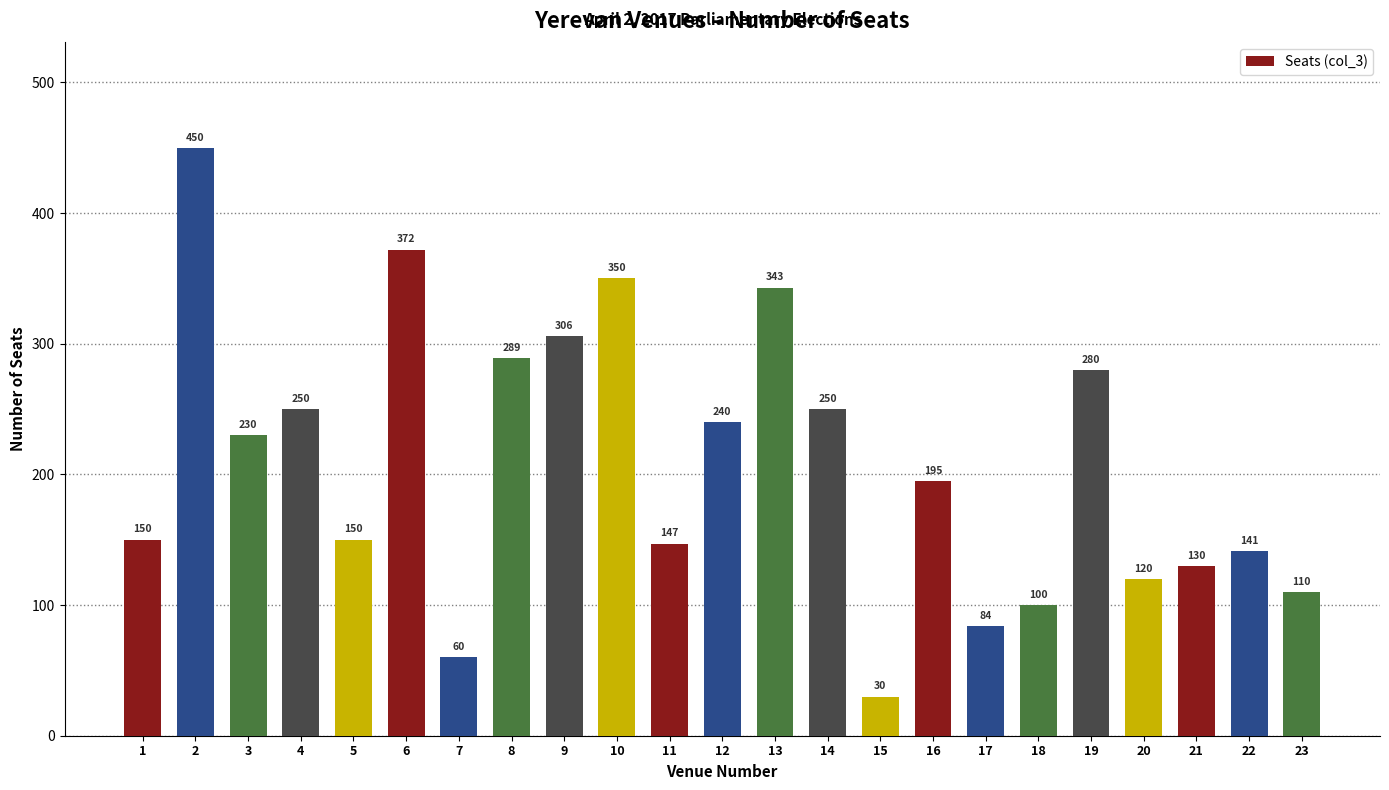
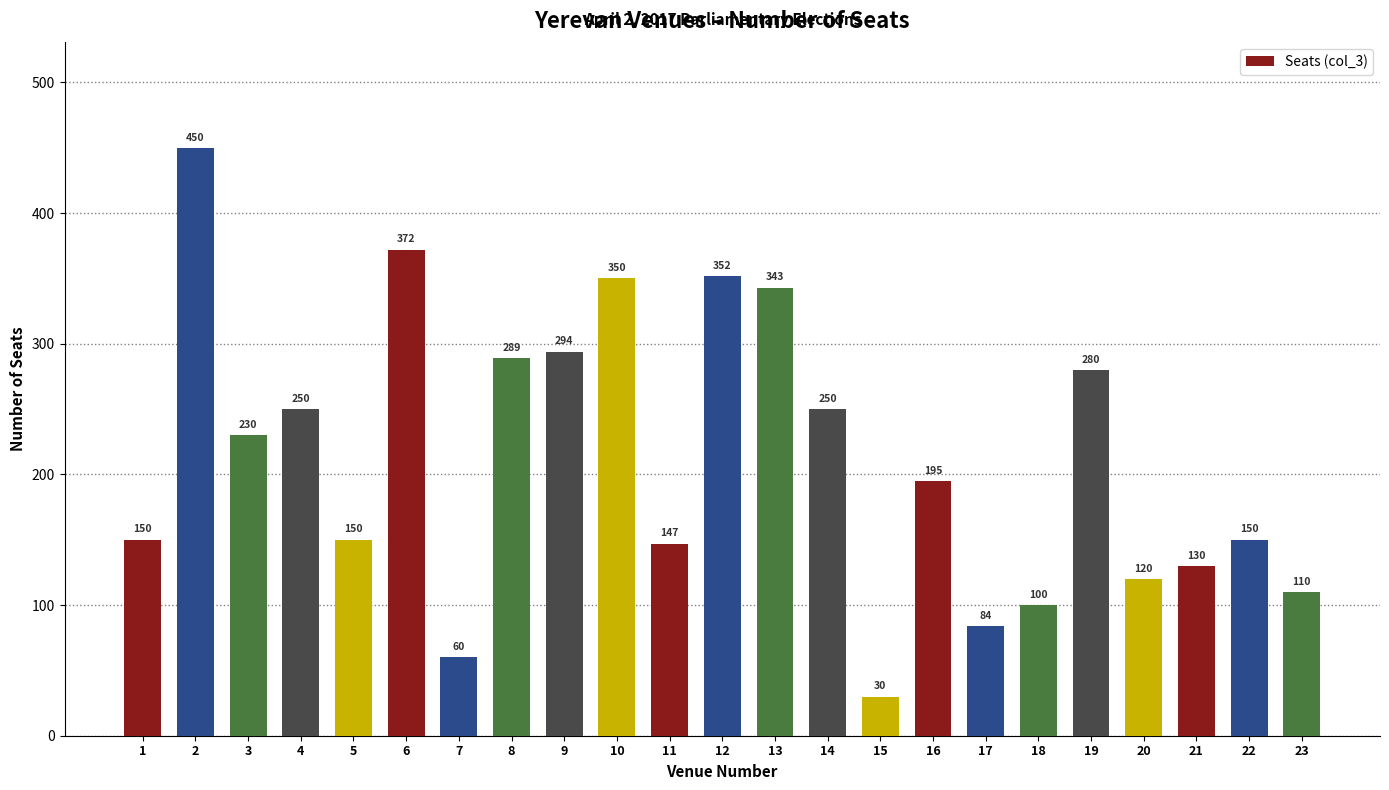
9: 306 -> 294
12: 240 -> 352
22: 141 -> 150
